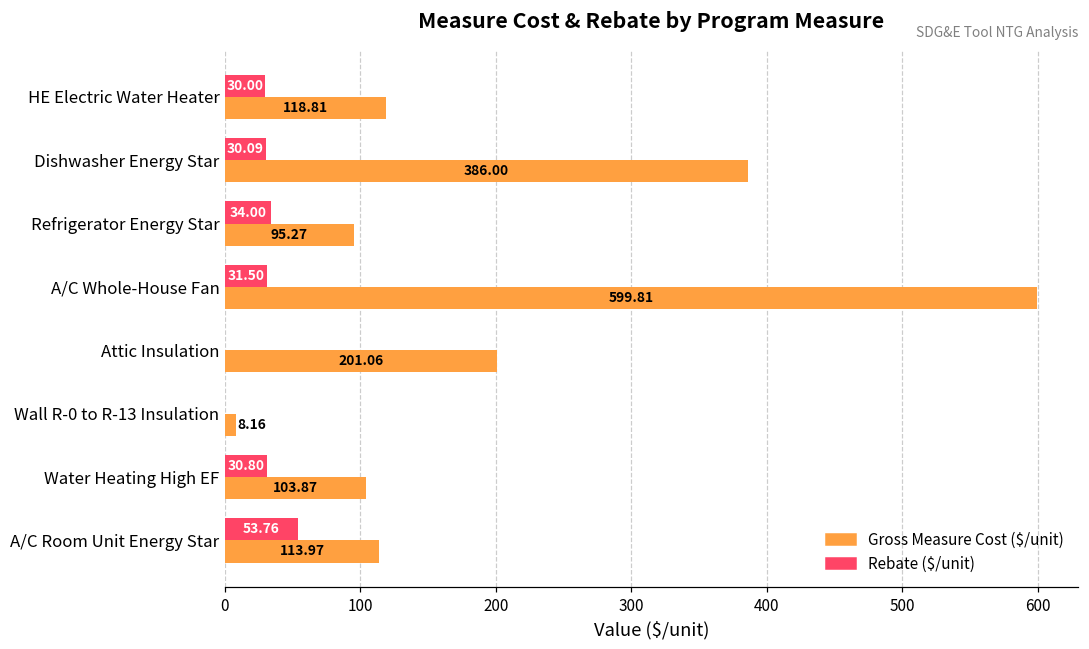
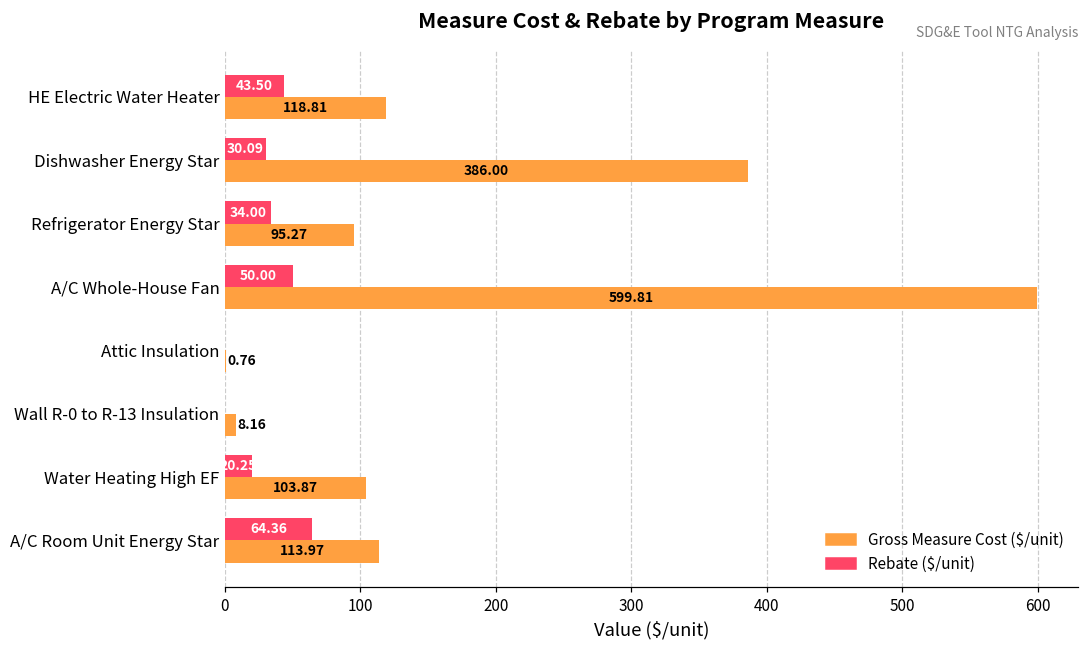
Rebate ($/unit), HE Electric Water Heater: 30.00 -> 43.50
Rebate ($/unit), A/C Whole-House Fan: 31.50 -> 50.00
Gross Measure Cost ($/unit), Attic Insulation: 201.06 -> 0.76
Rebate ($/unit), Water Heating High EF: 30.80 -> 20.25
Rebate ($/unit), A/C Room Unit Energy Star: 53.76 -> 64.36
